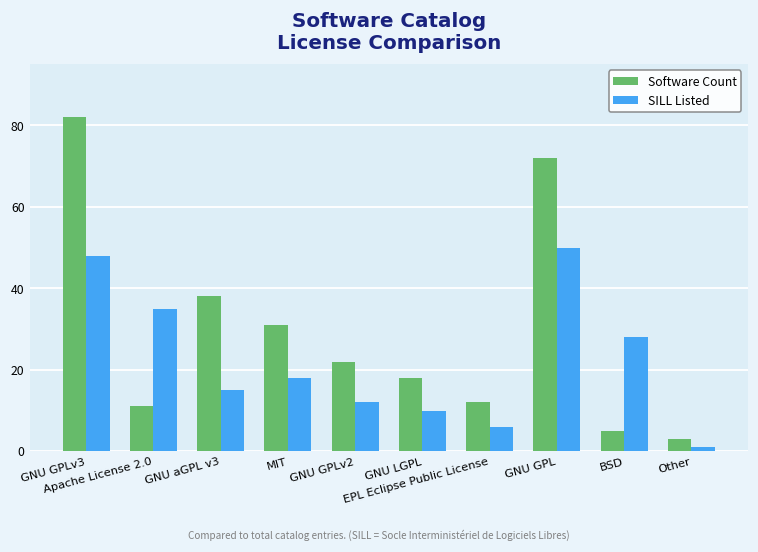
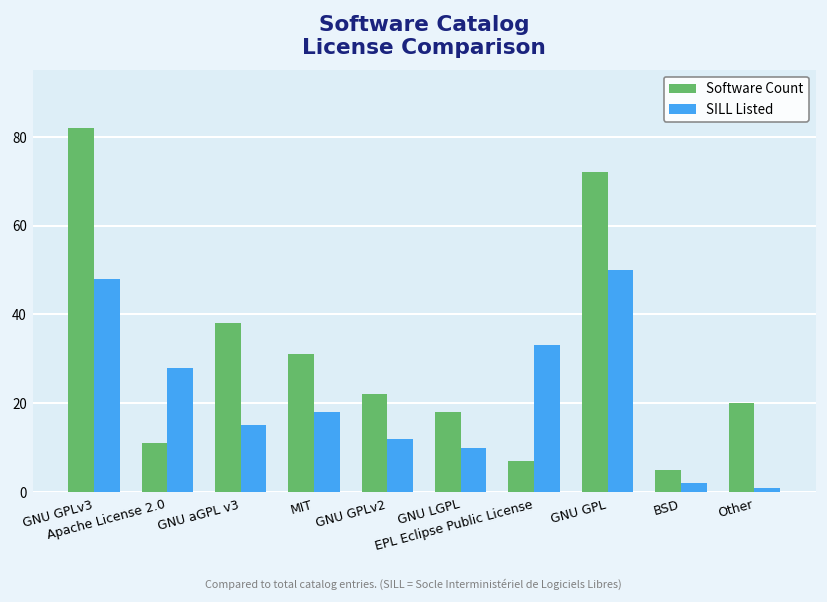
SILL Listed, Apache License 2.0: 35 -> 28
Software Count, EPL Eclipse Public License: 12 -> 7
SILL Listed, EPL Eclipse Public License: 6 -> 33
SILL Listed, BSD: 28 -> 2
Software Count, Other: 3 -> 20
